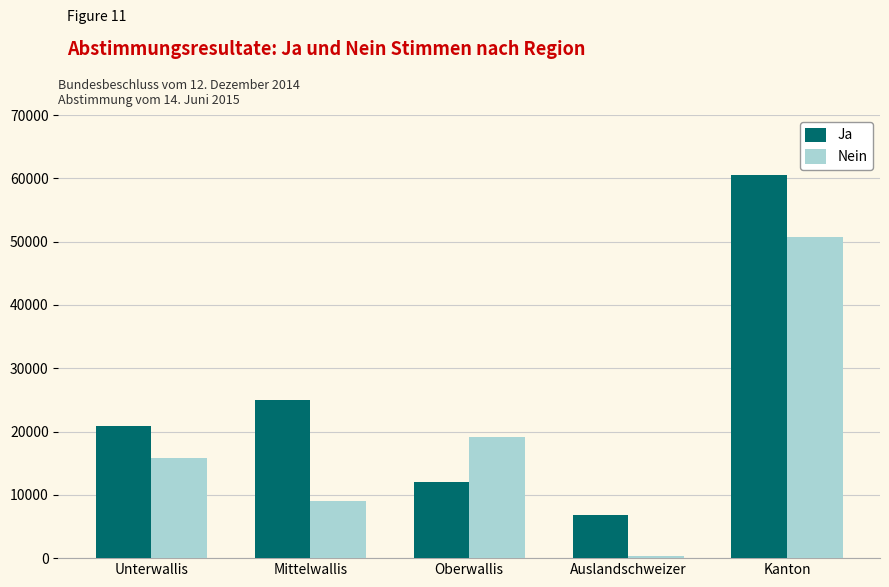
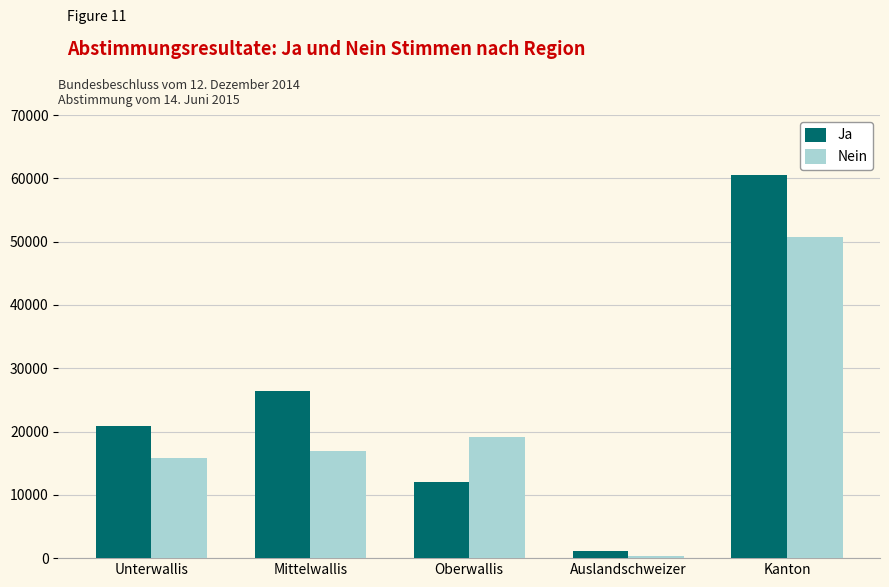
Ja, Mittelwallis: 25000 -> 26000
Nein, Mittelwallis: 9000 -> 17000
Ja, Auslandschweizer: 7000 -> 1000
